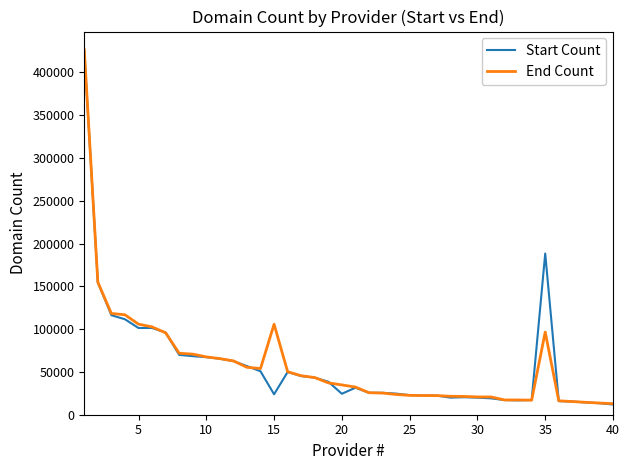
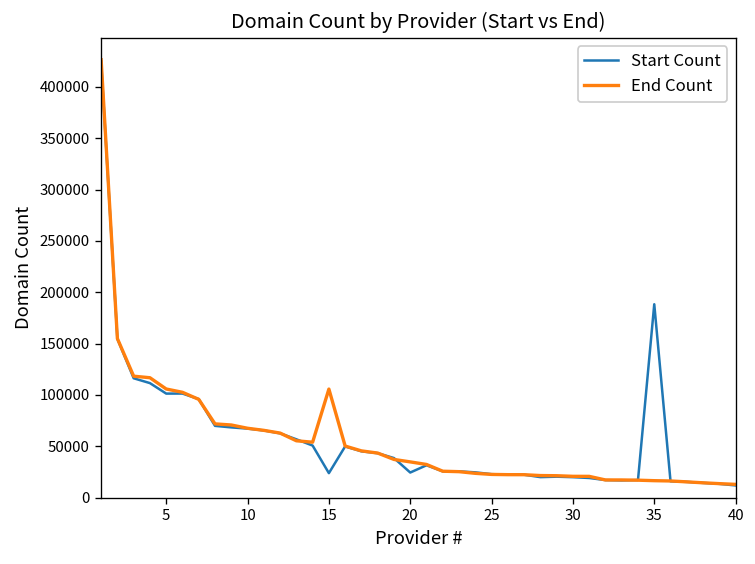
End Count, 35: 100000 -> 20000
